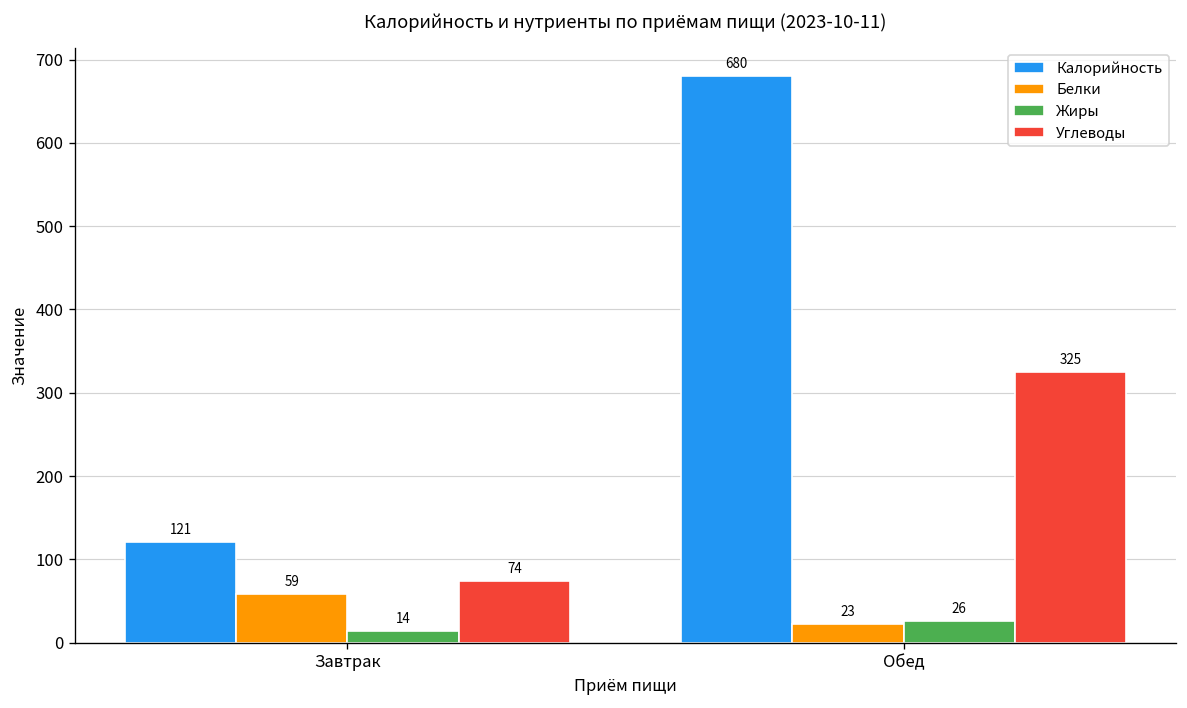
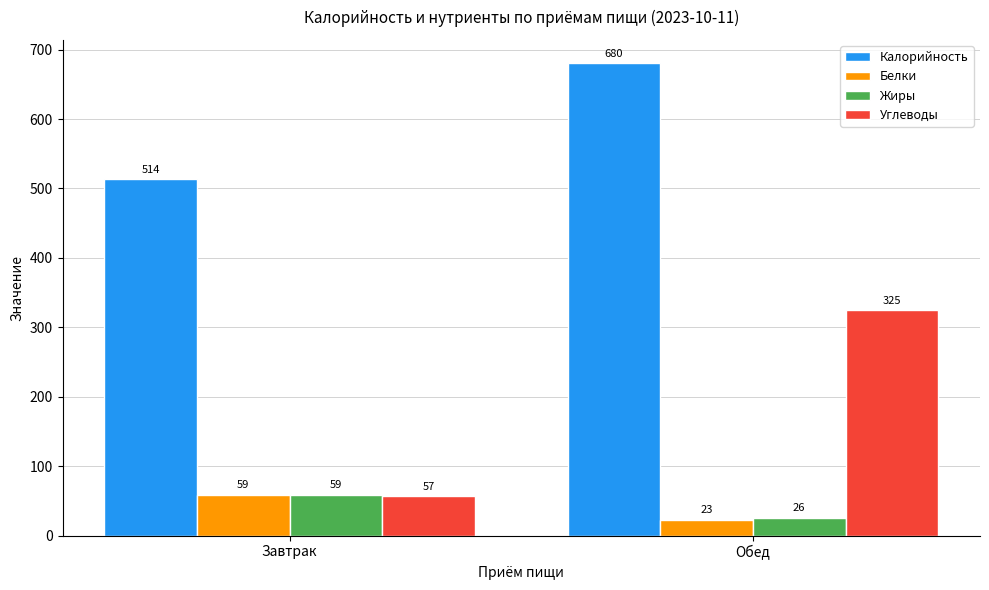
Калорийность, Завтрак: 121 -> 514
Жиры, Завтрак: 14 -> 59
Углеводы, Завтрак: 74 -> 57
